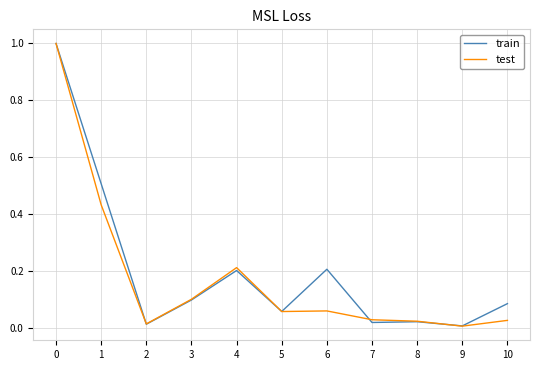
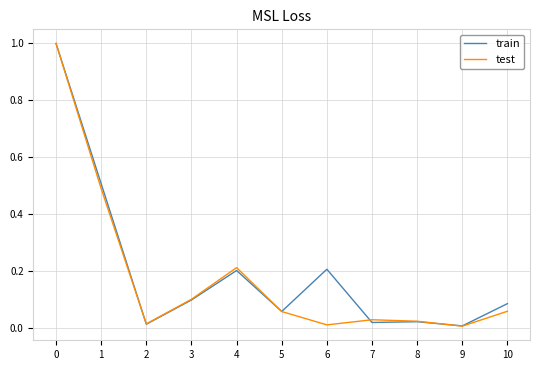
test, 1: 0.43 -> 0.49
test, 6: 0.06 -> 0.01
test, 10: 0.03 -> 0.06
